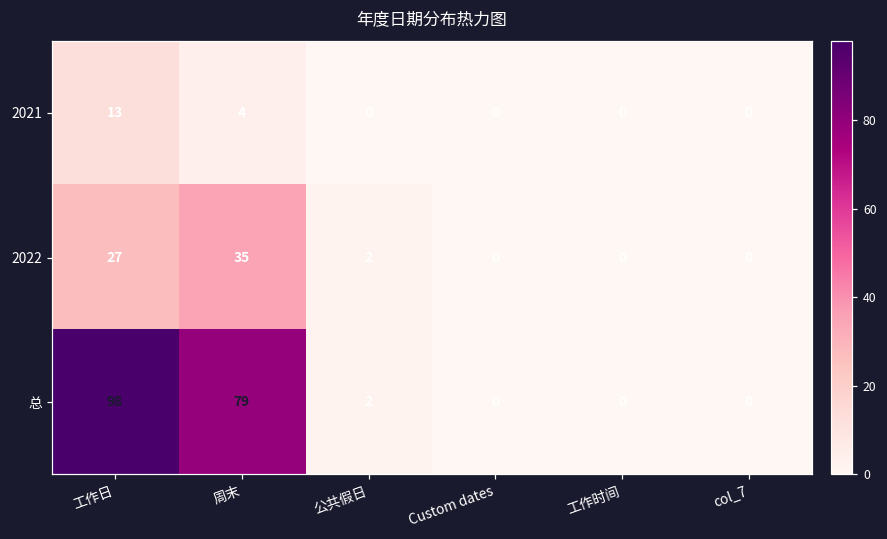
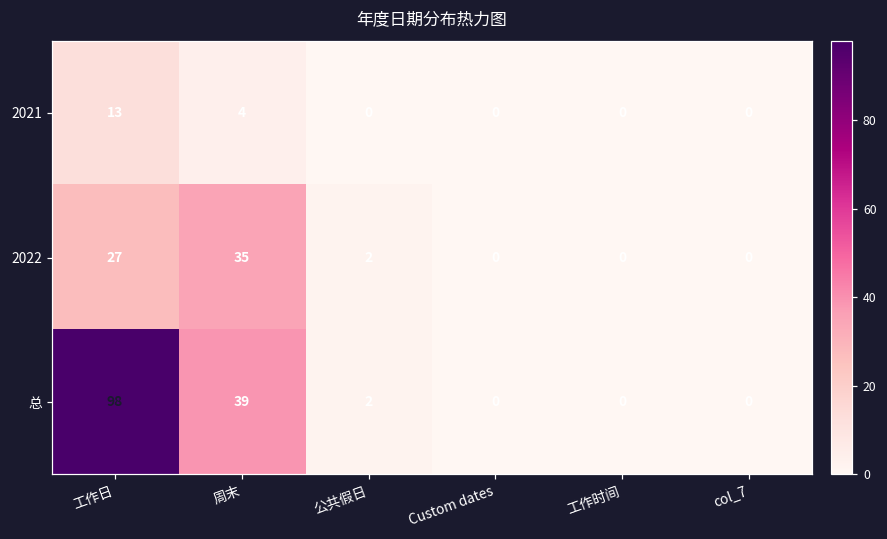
总, 周末: 79 -> 39
